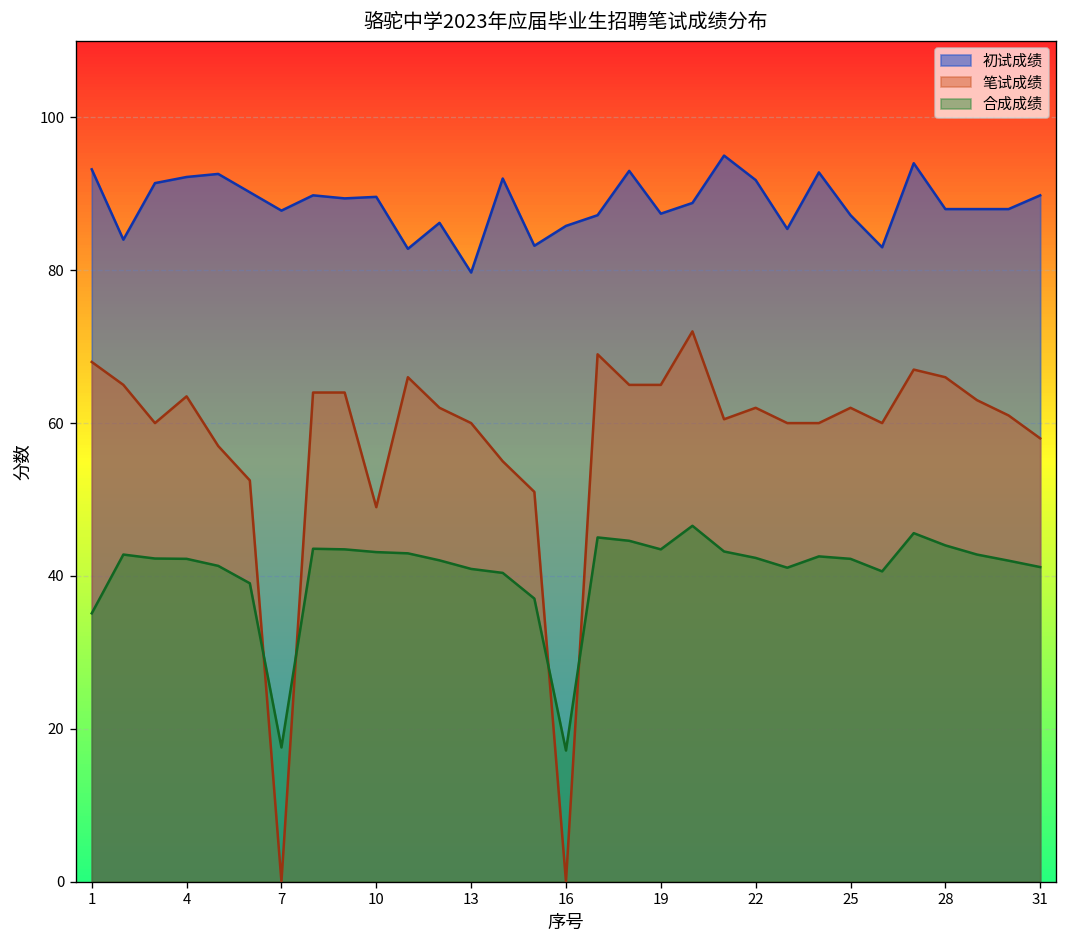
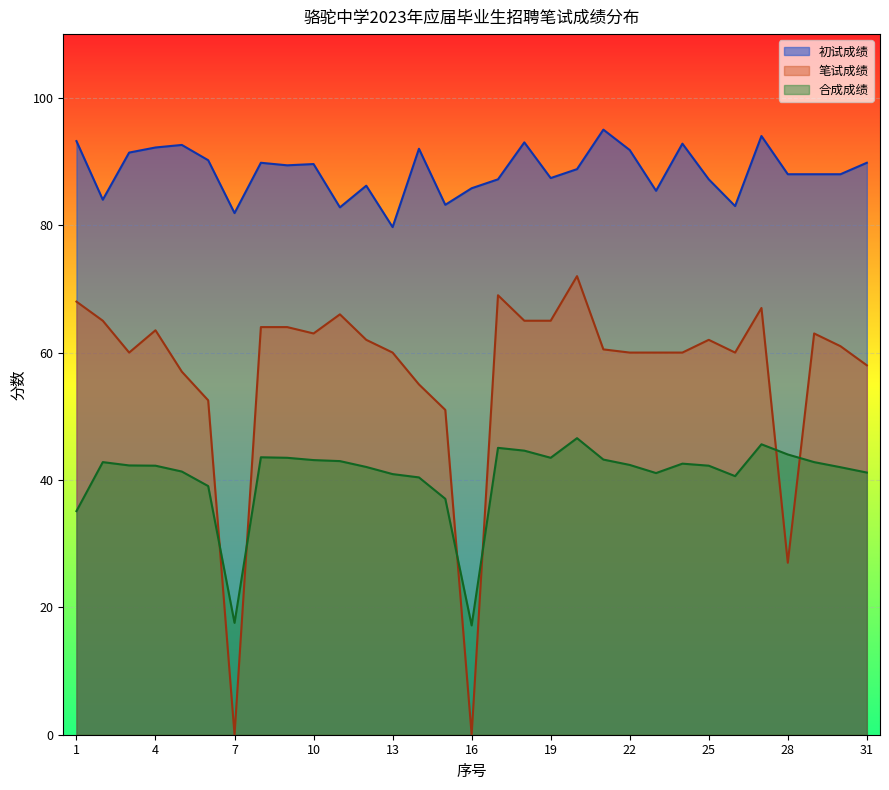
初试成绩, 7: 88 -> 82
笔试成绩, 10: 49 -> 63
笔试成绩, 22: 62 -> 60
笔试成绩, 28: 66 -> 27
